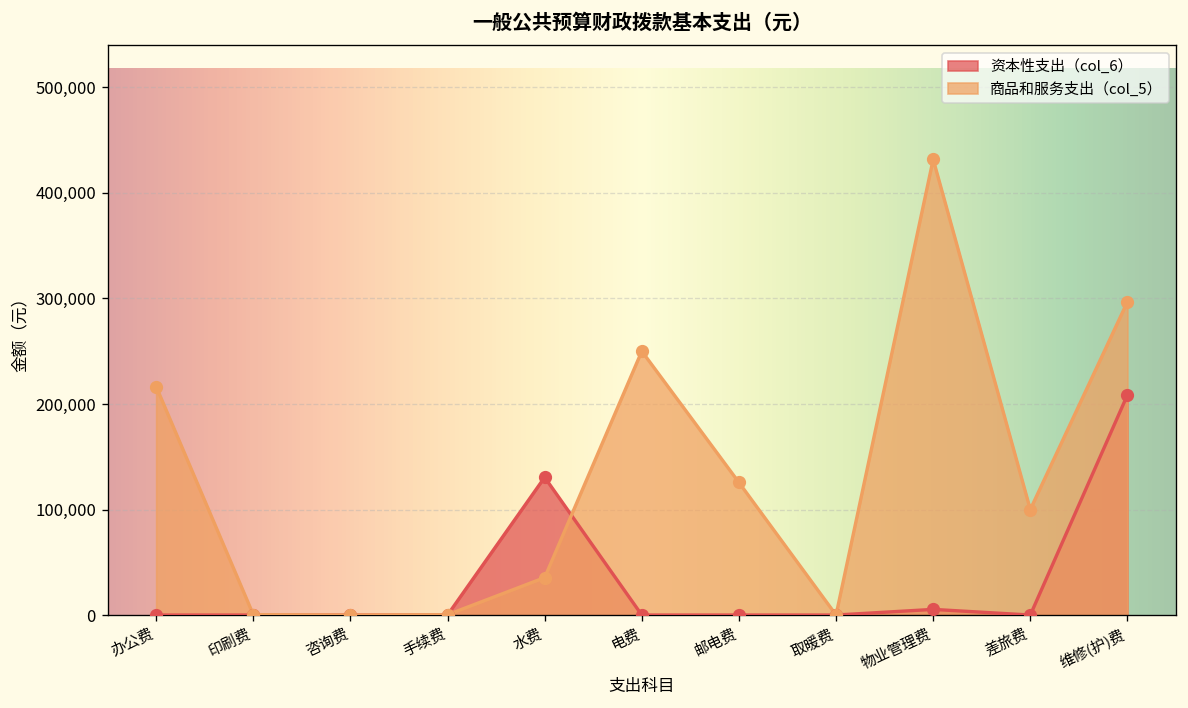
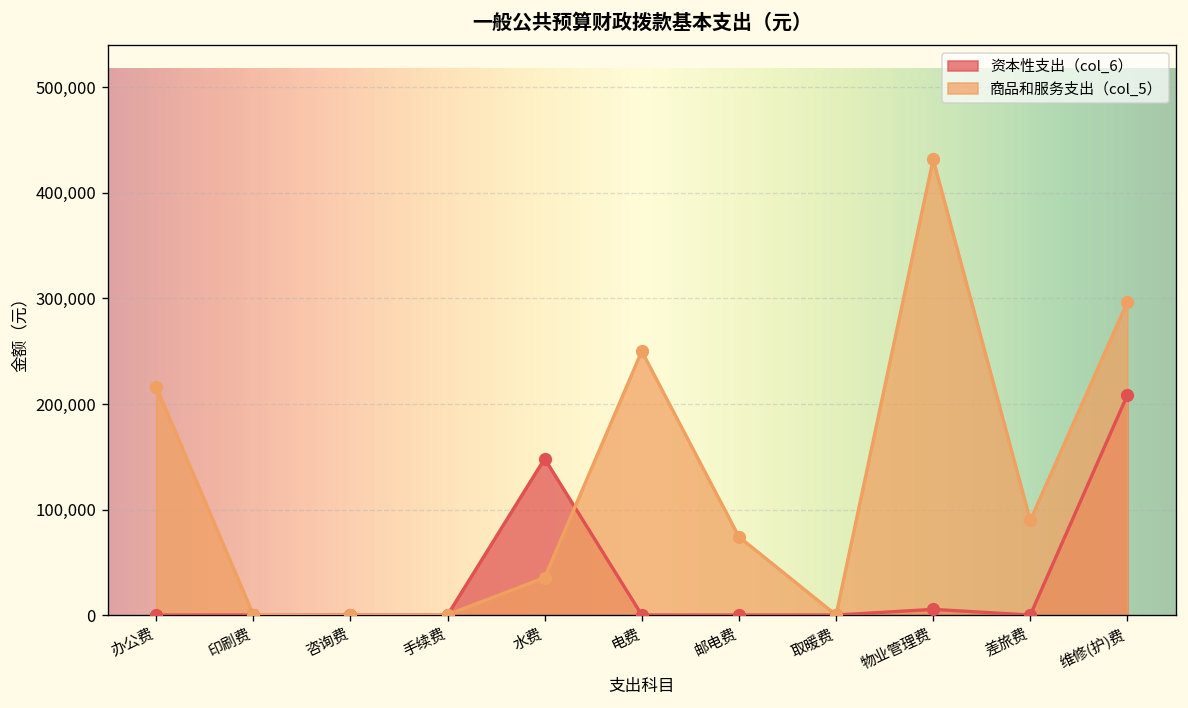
资本性支出（col_6）, 水费: 130,000 -> 150,000
商品和服务支出（col_5）, 邮电费: 130,000 -> 70,000
商品和服务支出（col_5）, 差旅费: 100,000 -> 90,000
